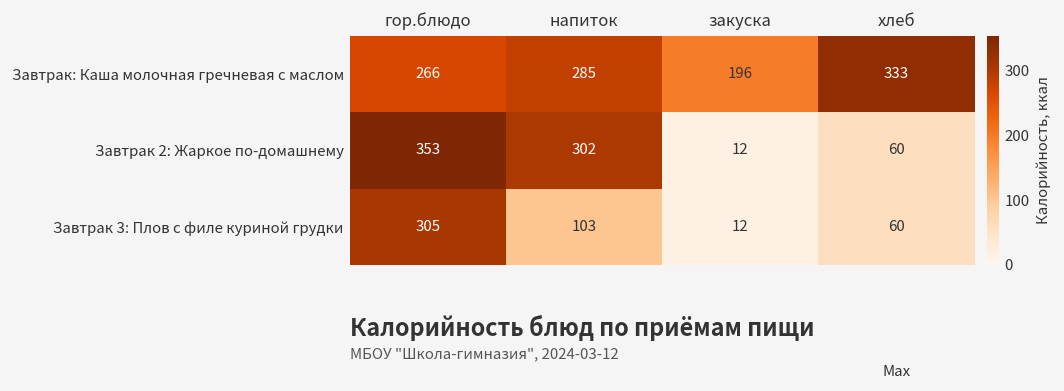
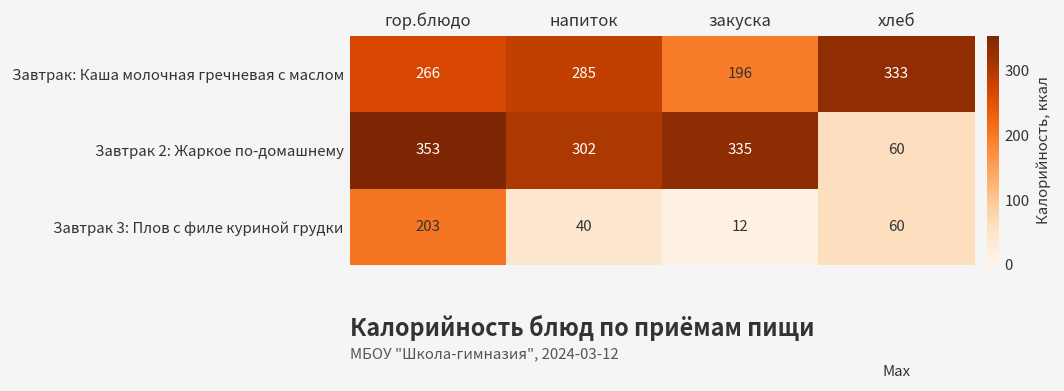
Завтрак 2: Жаркое по-домашнему, закуска: 12 -> 335
Завтрак 3: Плов с филе куриной грудки, гор.блюдо: 305 -> 203
Завтрак 3: Плов с филе куриной грудки, напиток: 103 -> 40
